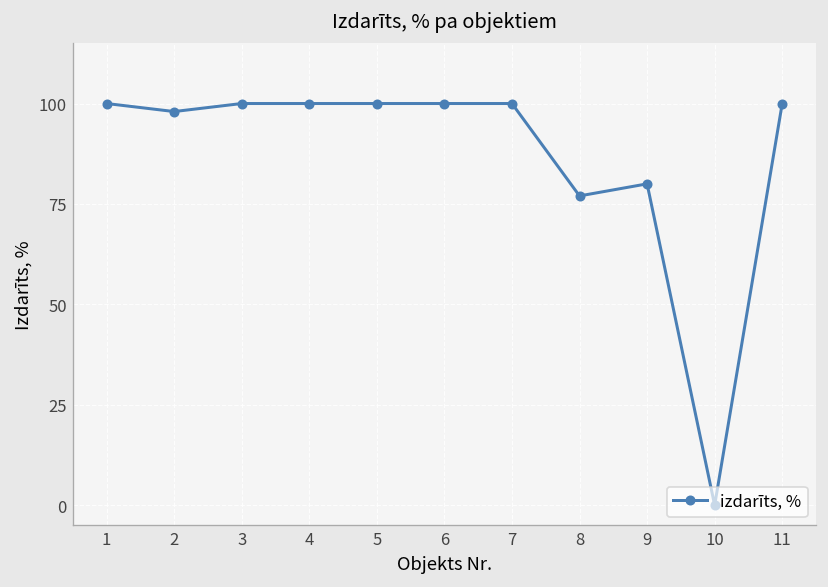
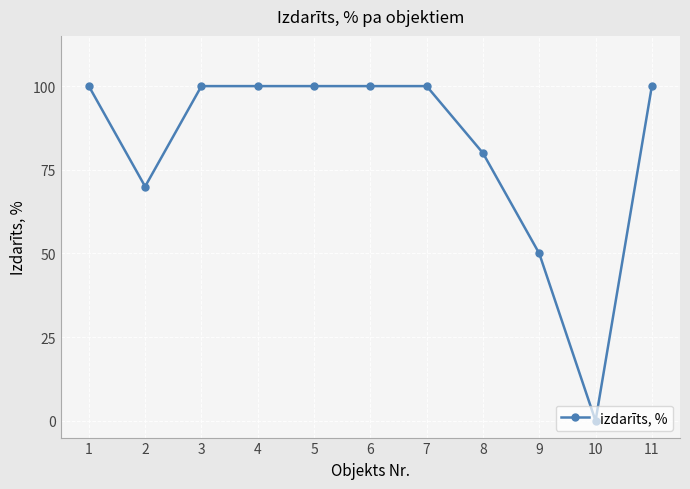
2: 98 -> 70
8: 77 -> 80
9: 80 -> 50
